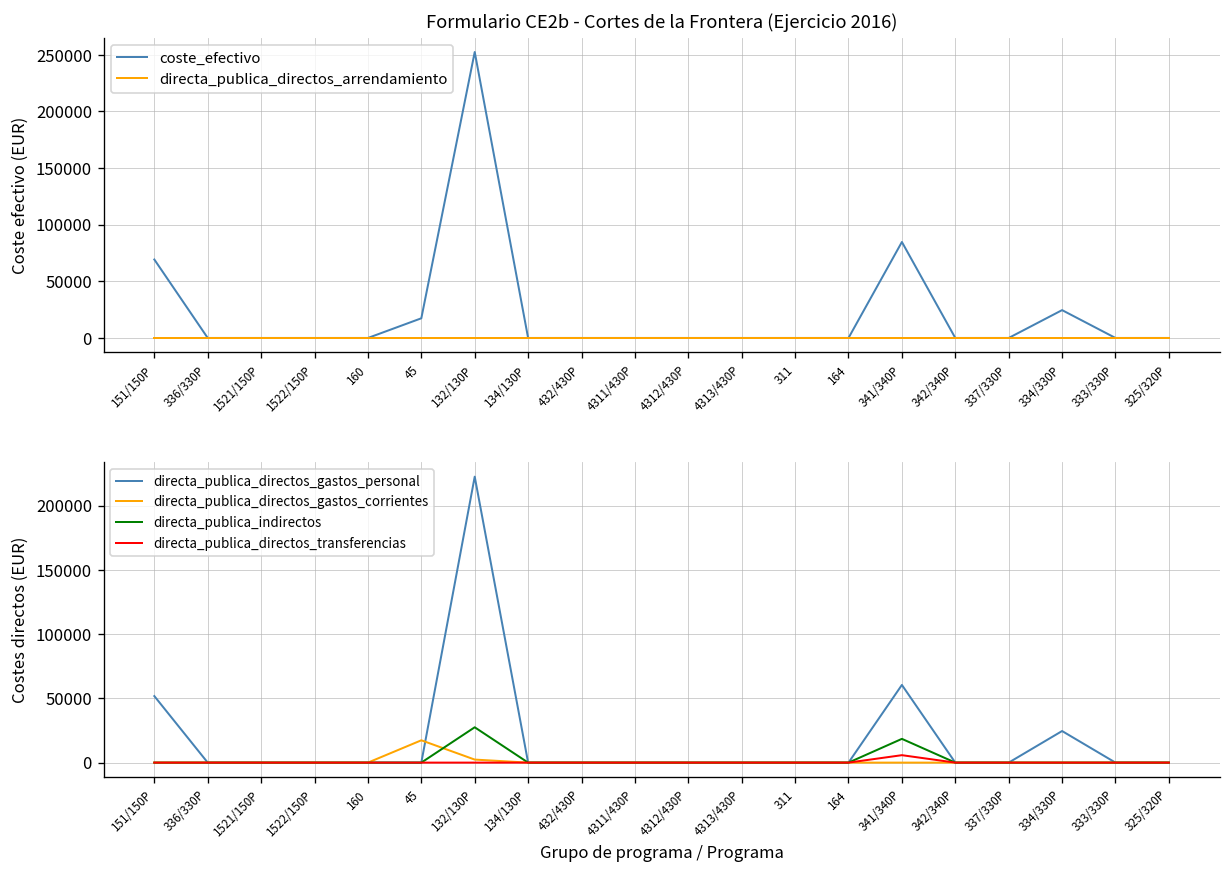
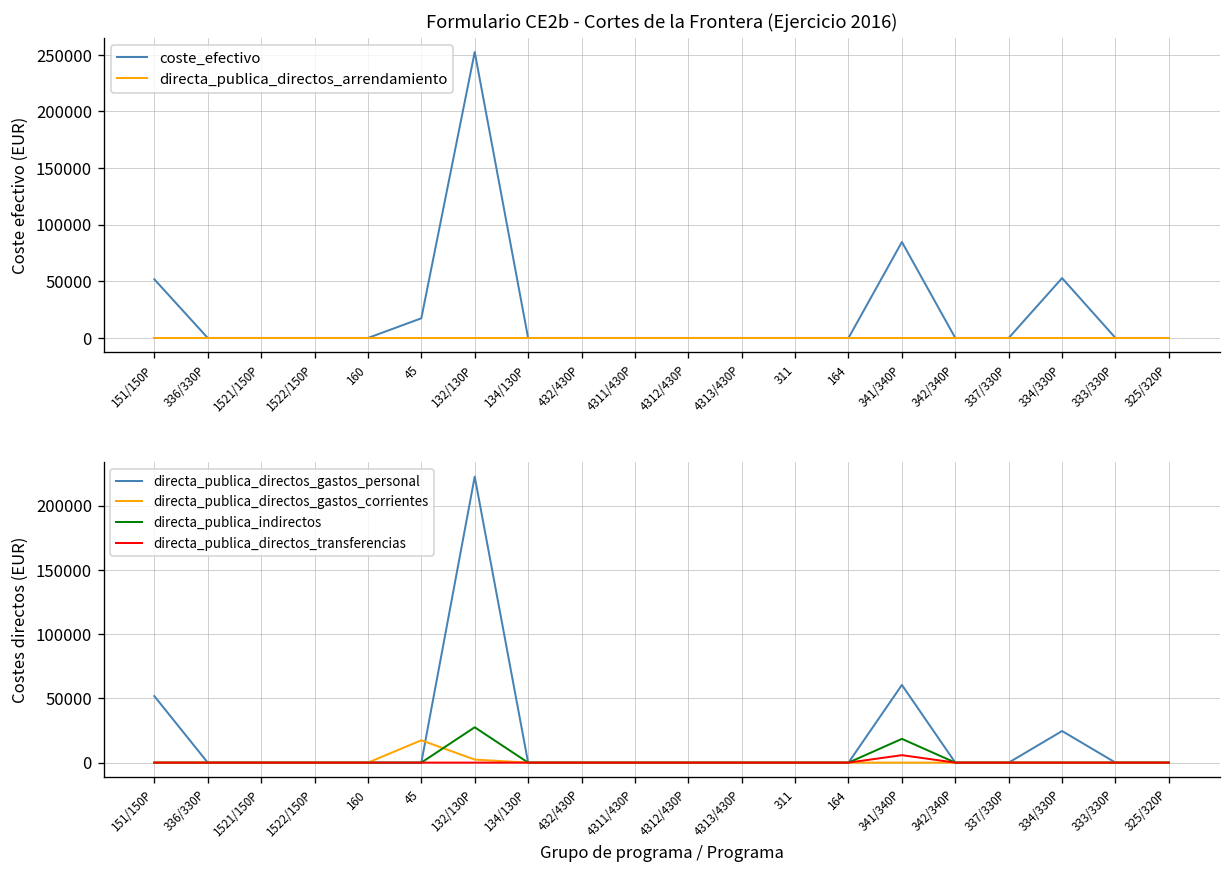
Formulario CE2b - Cortes de la Frontera (Ejercicio 2016), coste_efectivo, 151/150P: 70000 -> 50000
Formulario CE2b - Cortes de la Frontera (Ejercicio 2016), coste_efectivo, 334/330P: 20000 -> 50000
